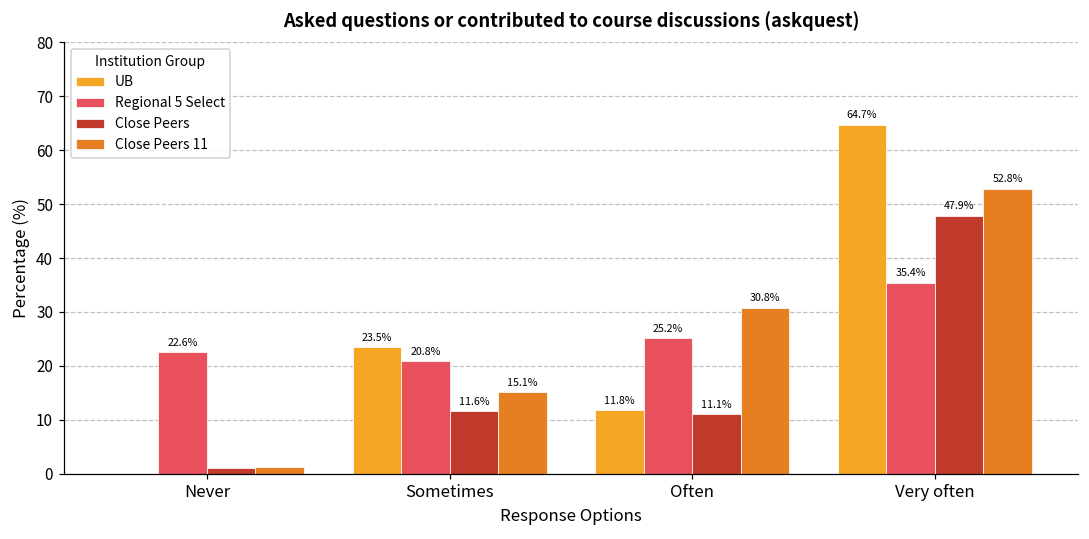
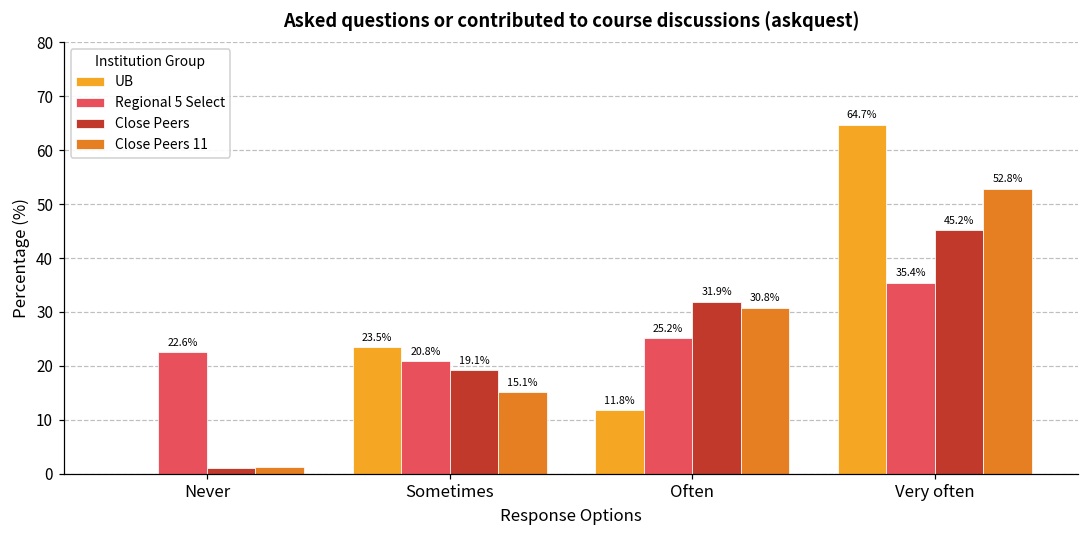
Close Peers, Sometimes: 11.6% -> 19.1%
Close Peers, Often: 11.1% -> 31.9%
Close Peers, Very often: 47.9% -> 45.2%
